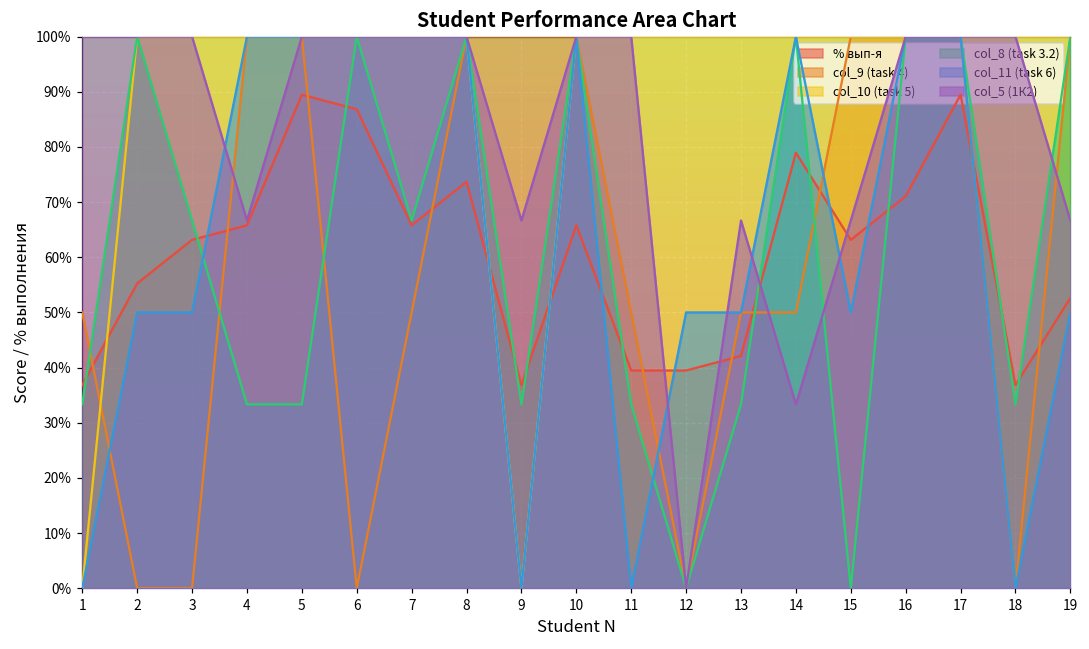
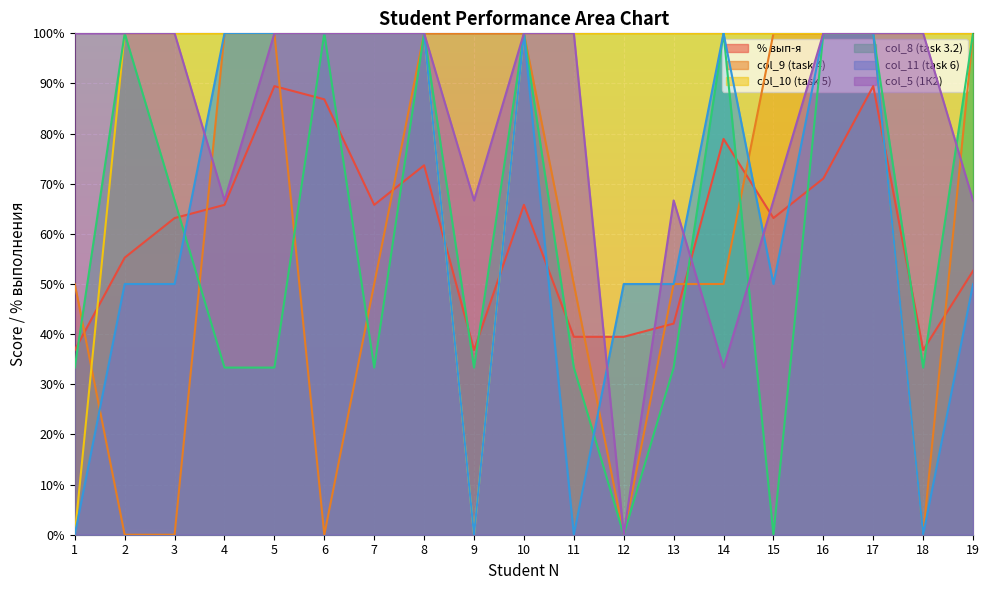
col_8 (task 3.2), 7: 67% -> 33%
